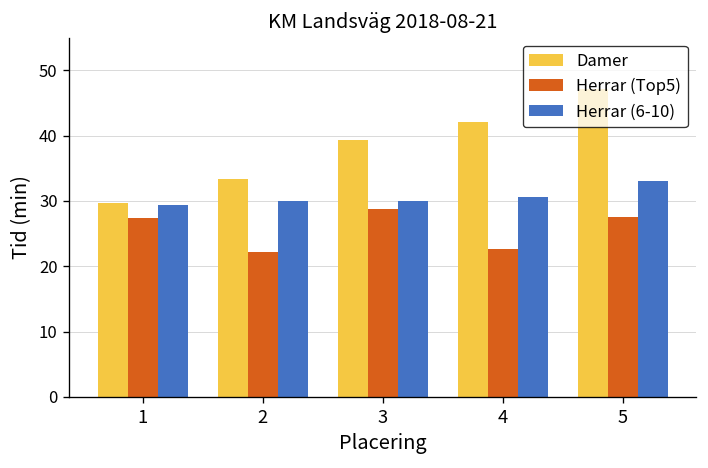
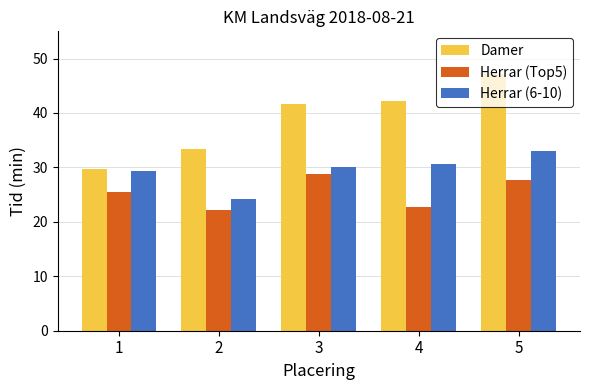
Herrar (Top5), 1: 27 -> 25
Herrar (6-10), 2: 30 -> 24
Damer, 3: 39 -> 42
